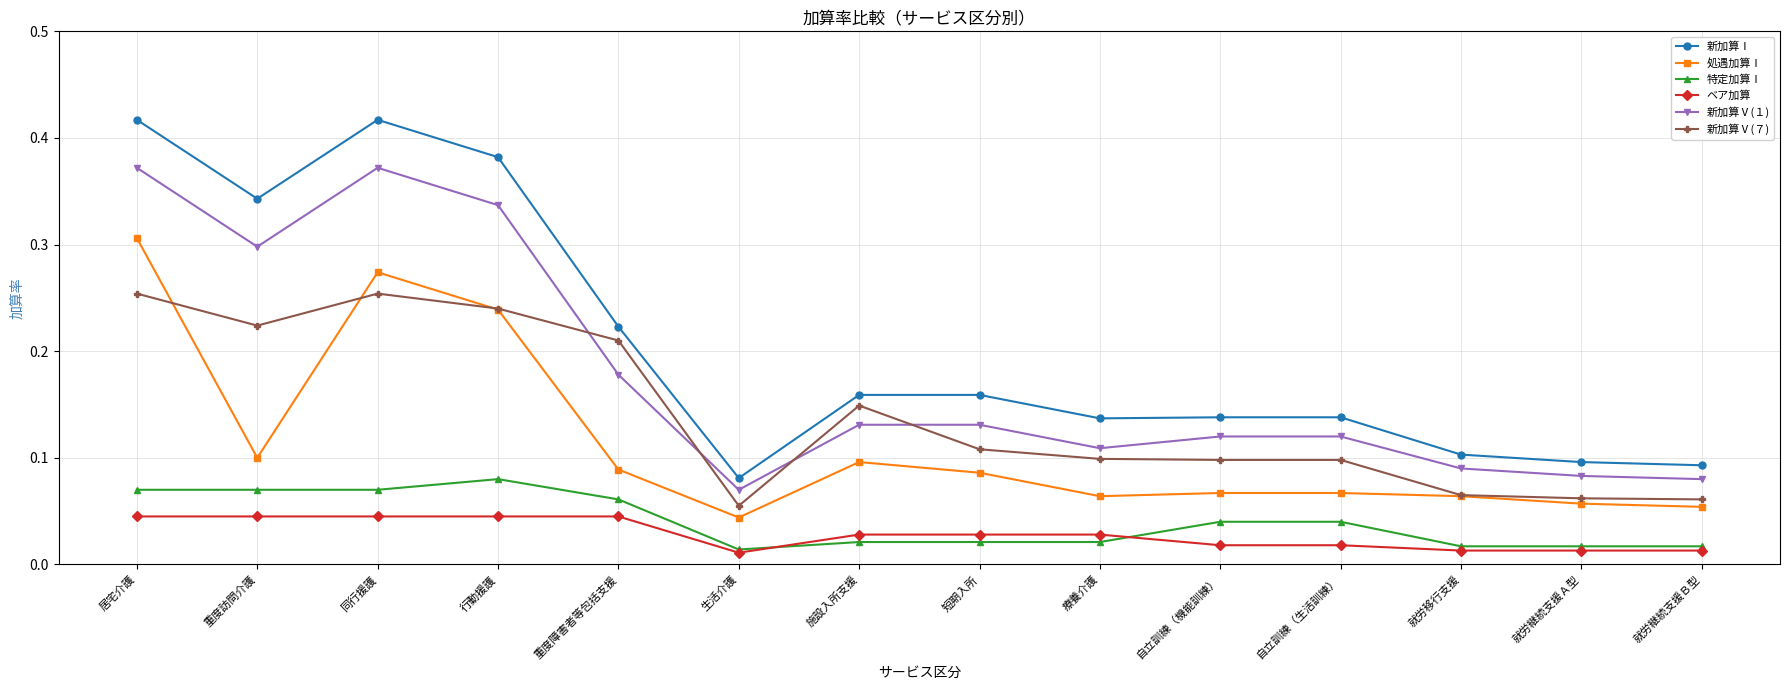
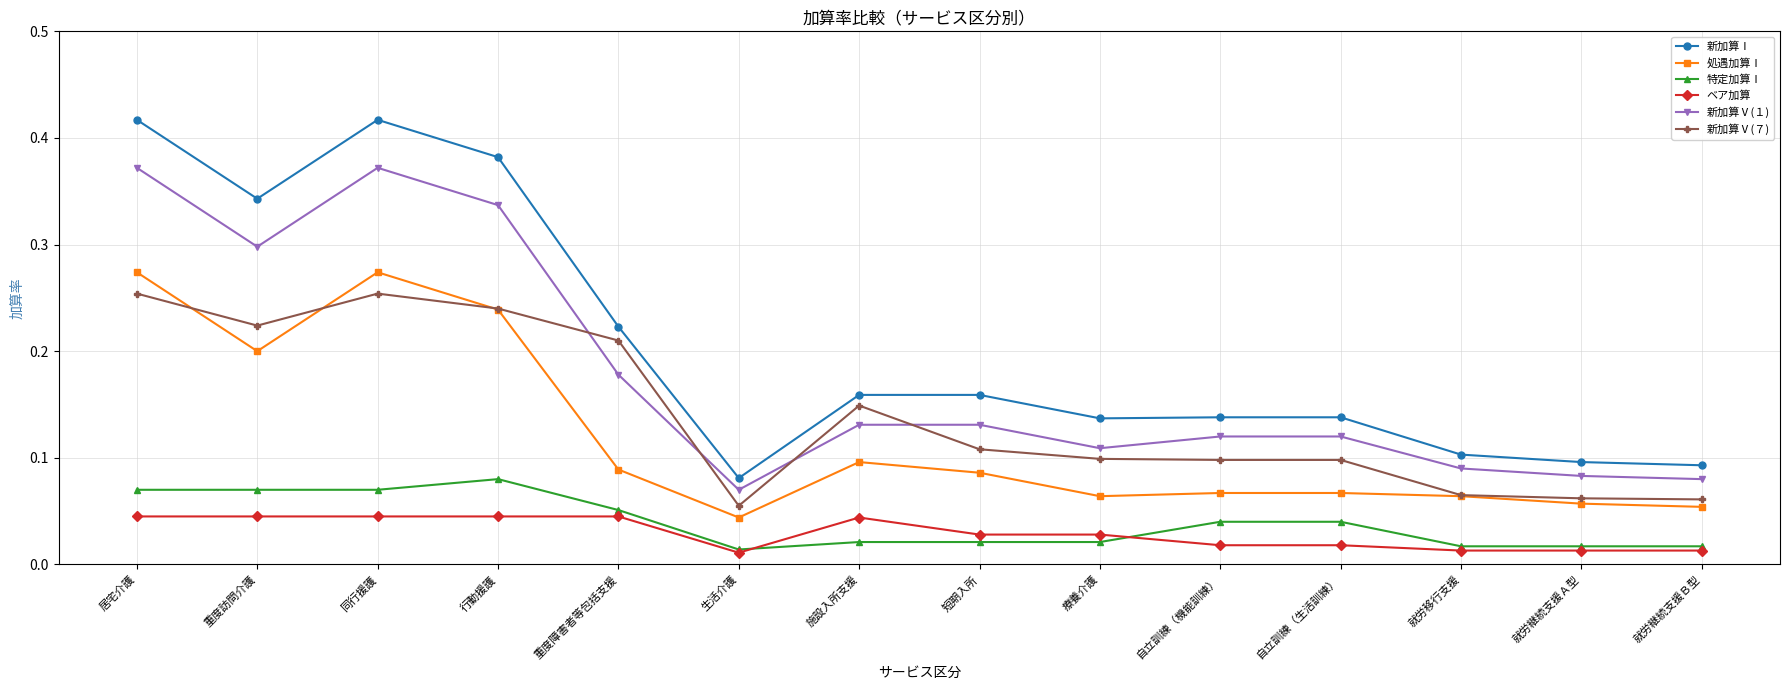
処遇加算Ⅰ, 居宅介護: 0.306 -> 0.274
処遇加算Ⅰ, 重度訪問介護: 0.1 -> 0.2
特定加算Ⅰ, 重度障害者等包括支援: 0.061 -> 0.051
ベア加算, 施設入所支援: 0.028 -> 0.044
